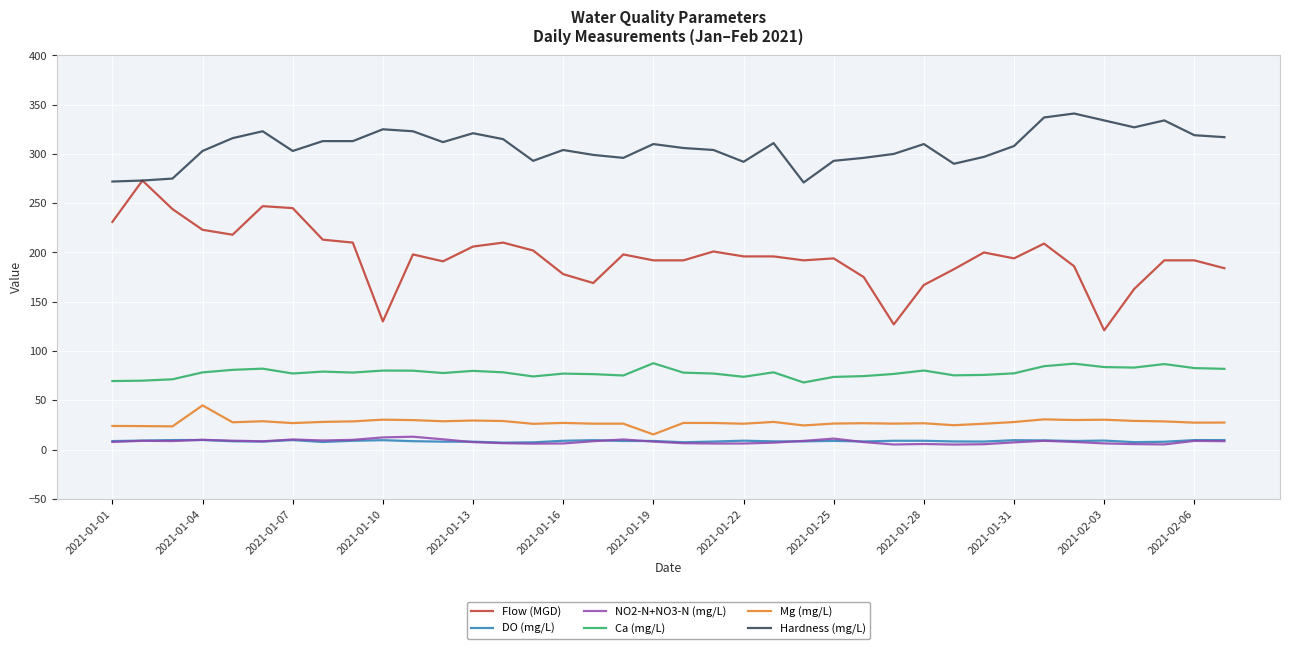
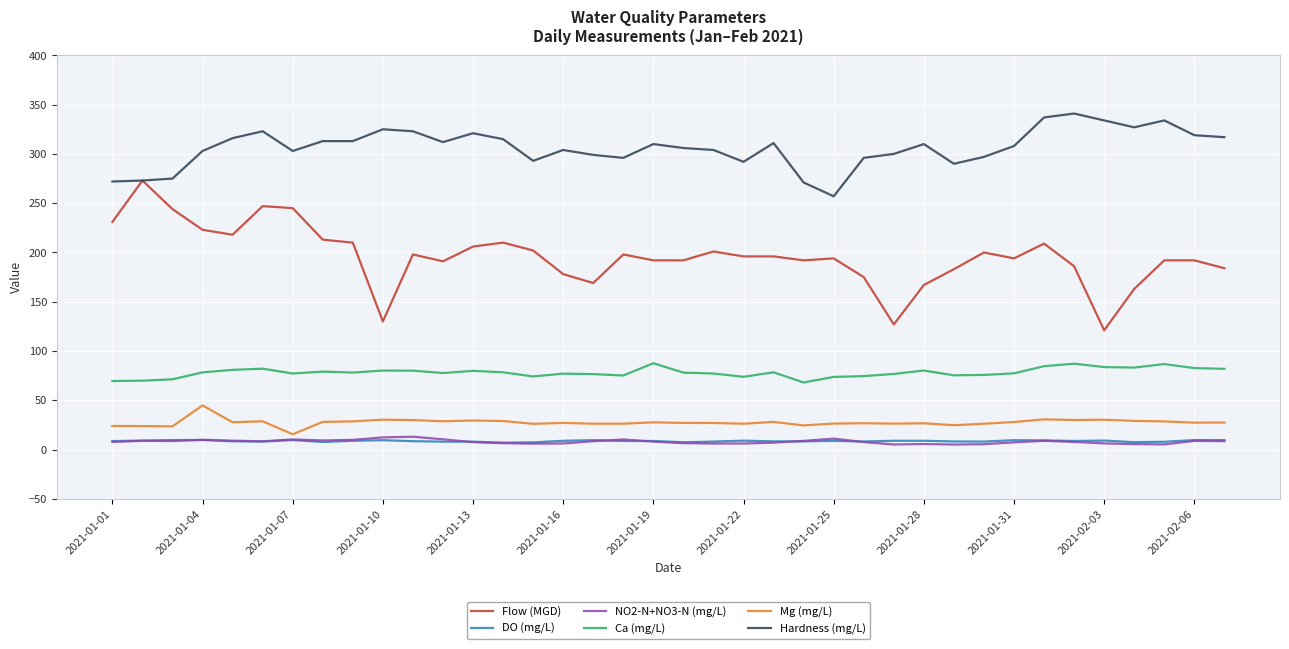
Mg (mg/L), 2021-01-07: 30 -> 20
Mg (mg/L), 2021-01-19: 20 -> 30
Hardness (mg/L), 2021-01-25: 290 -> 260
